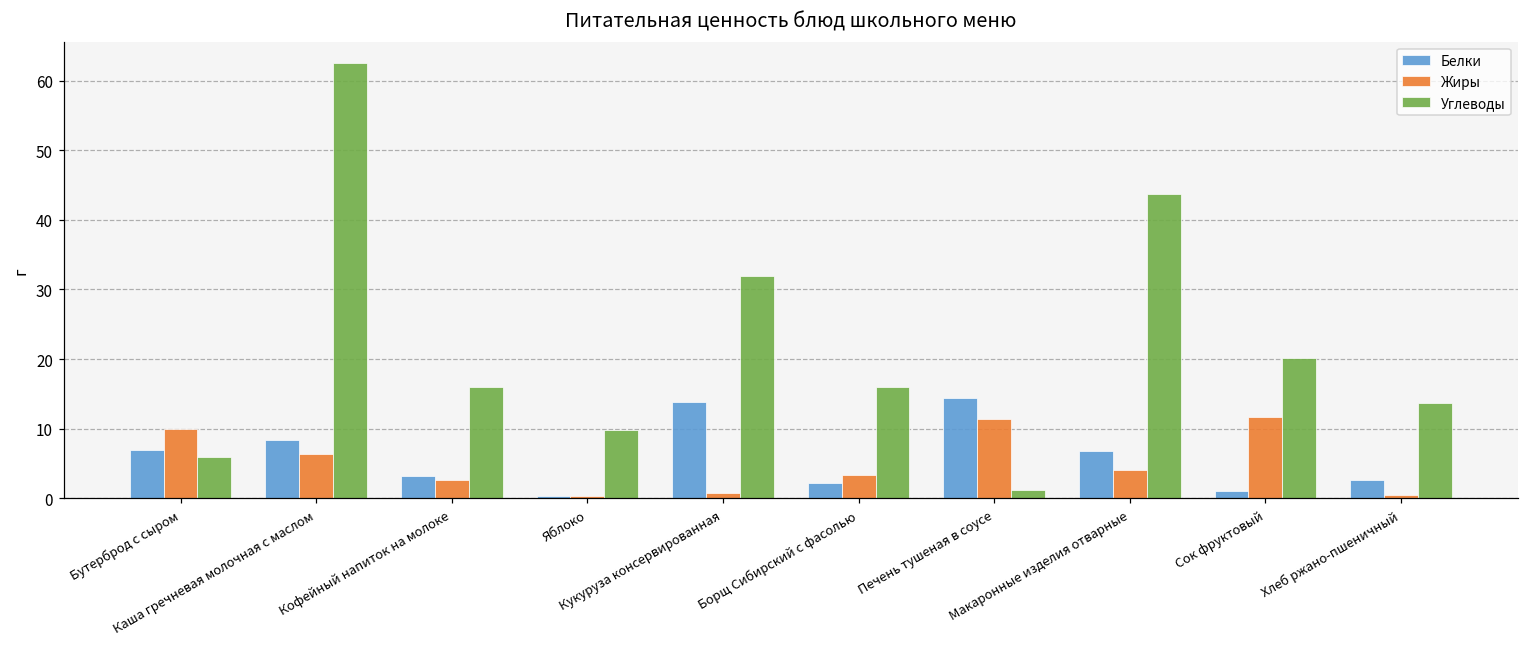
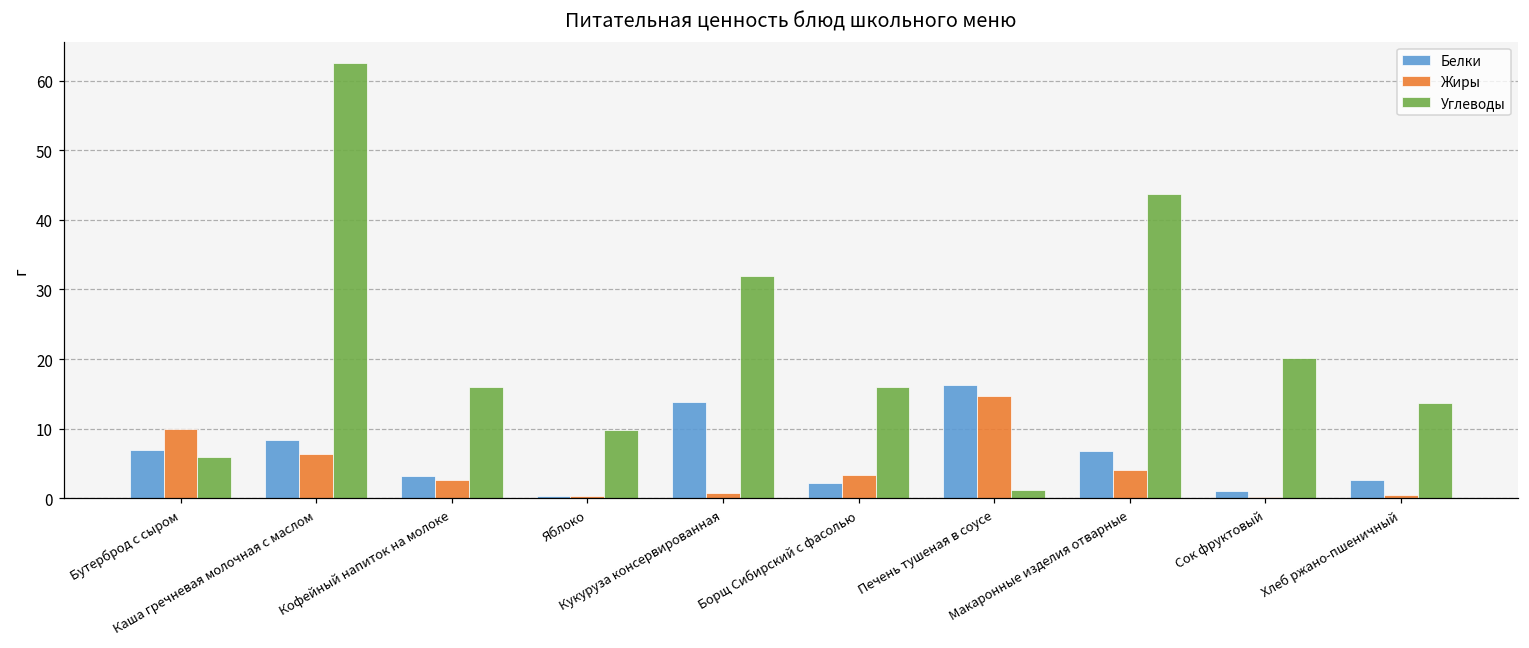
Белки, Печень тушеная в соусе: 14 -> 16
Жиры, Печень тушеная в соусе: 11 -> 15
Жиры, Сок фруктовый: 12 -> 0
